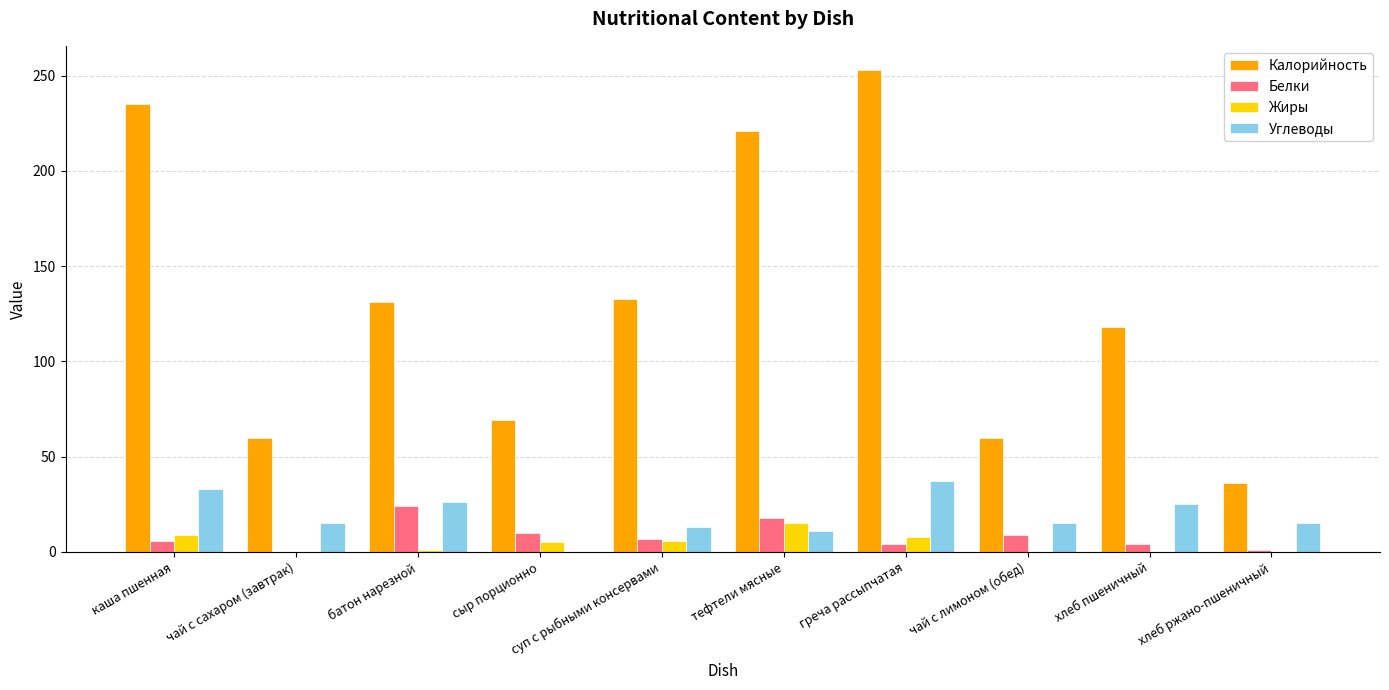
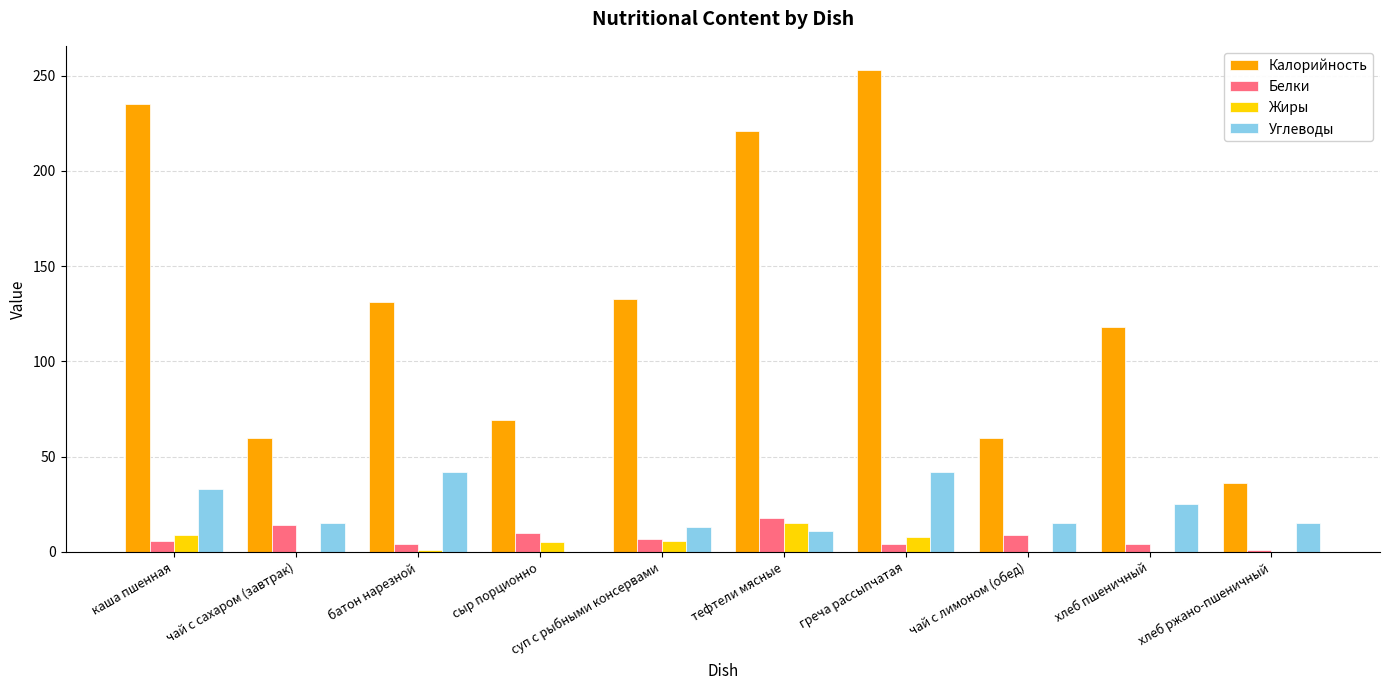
Белки, чай с сахаром (завтрак): 0 -> 14
Белки, батон нарезной: 24 -> 4
Углеводы, батон нарезной: 26 -> 42
Углеводы, греча рассыпчатая: 37 -> 42
